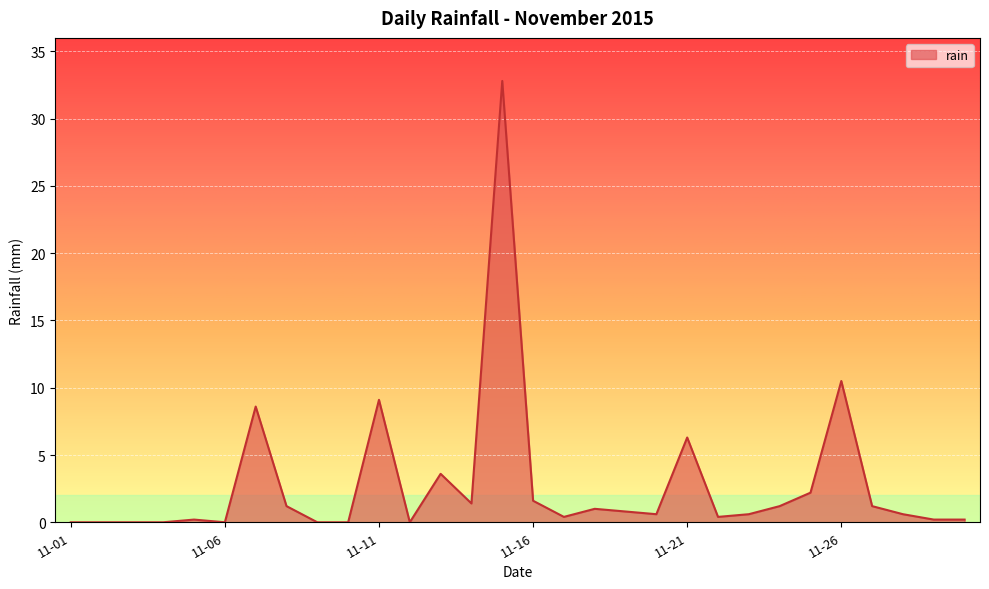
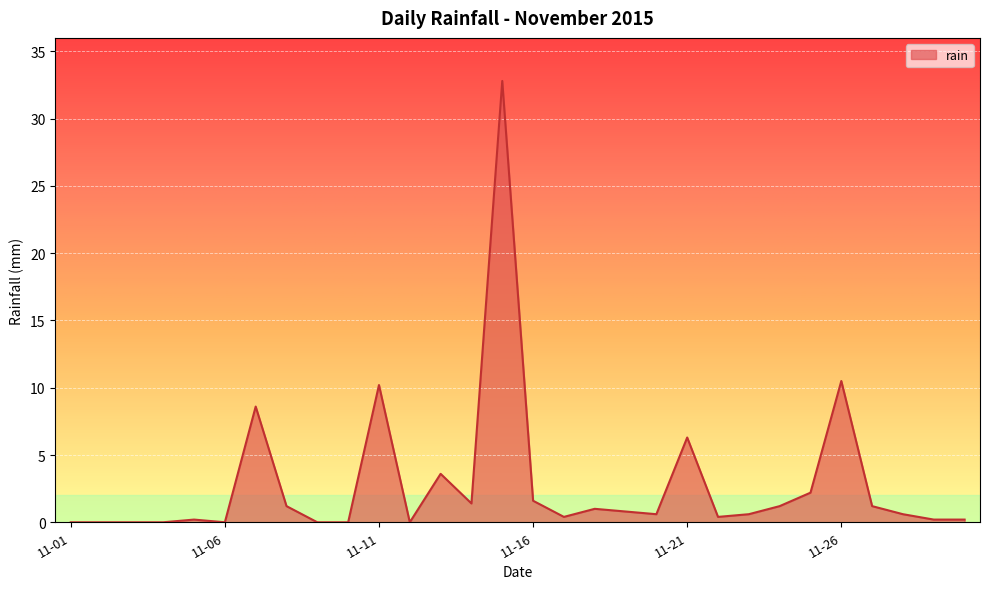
11-11: 9.1 -> 10.2
